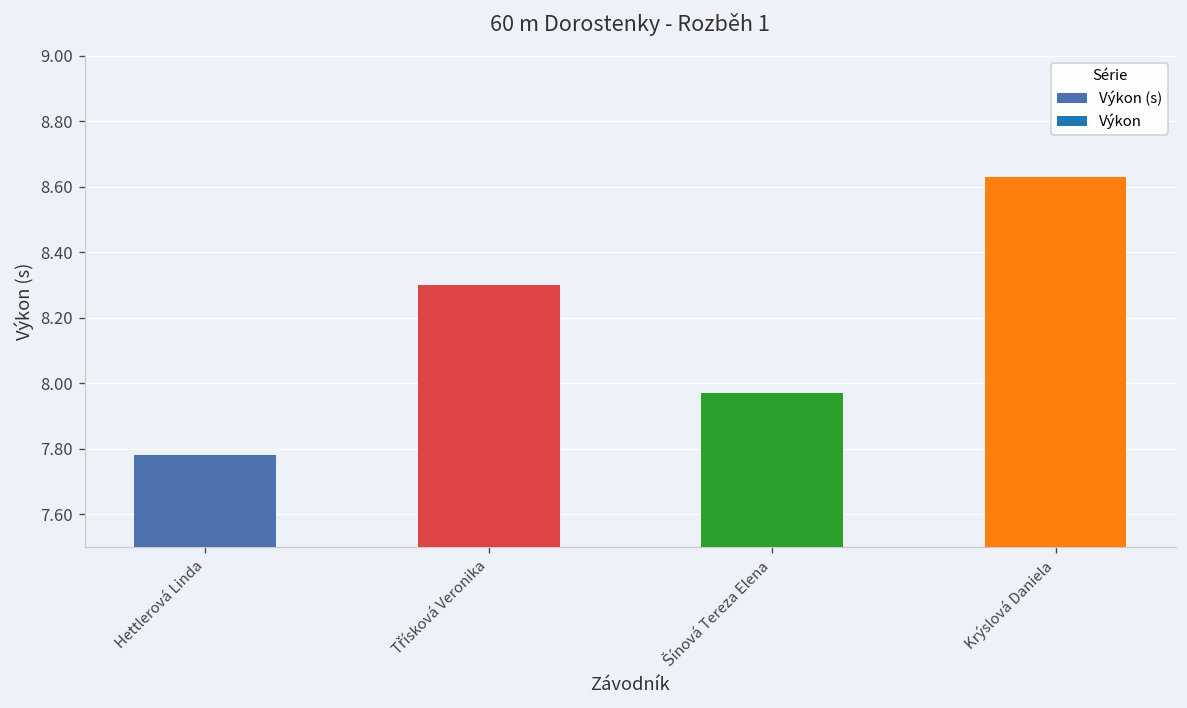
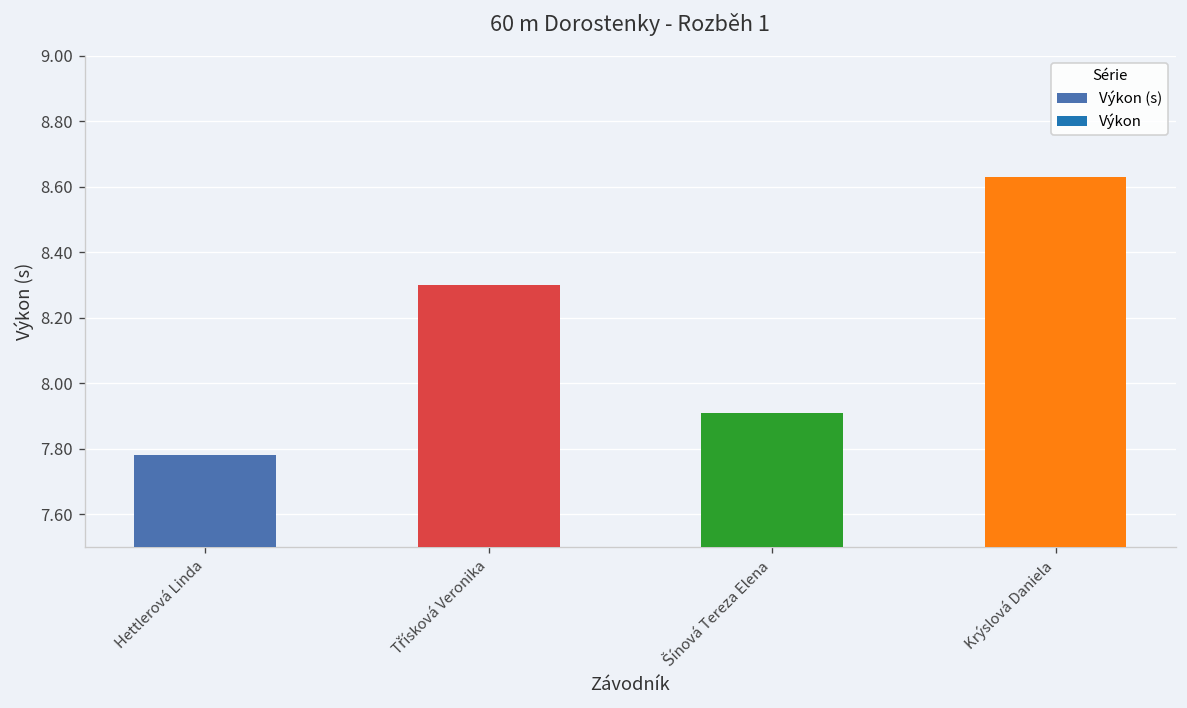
Šínová Tereza Elena: 7.97 -> 7.91
